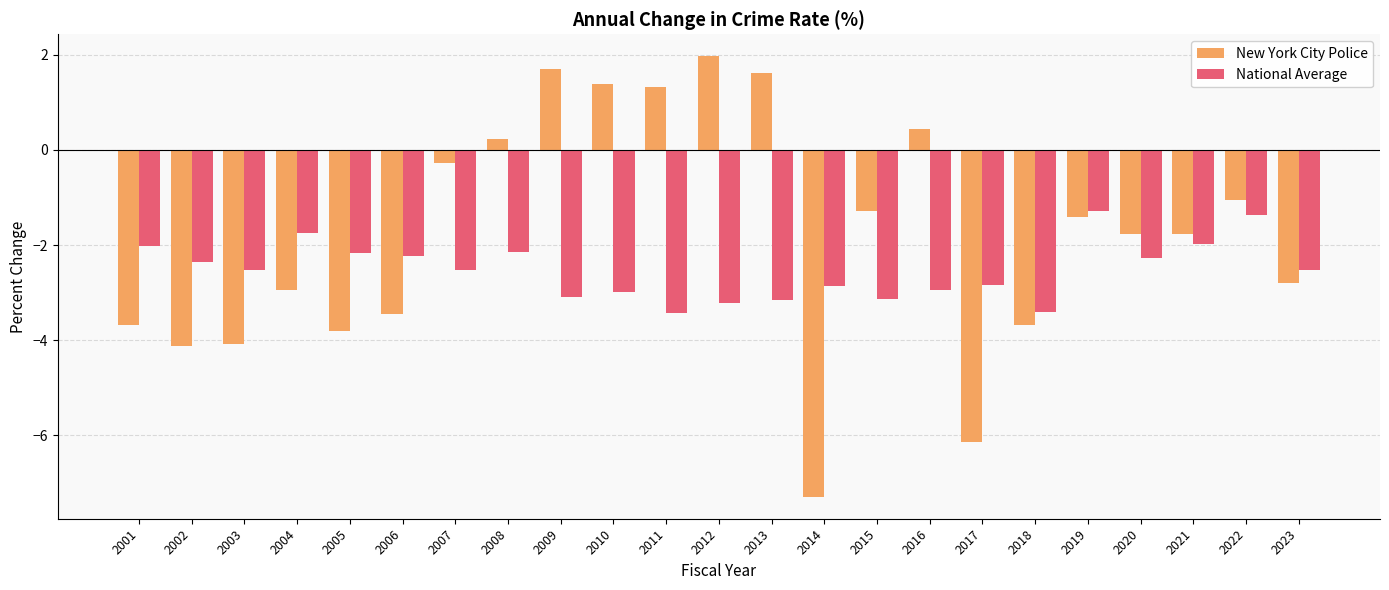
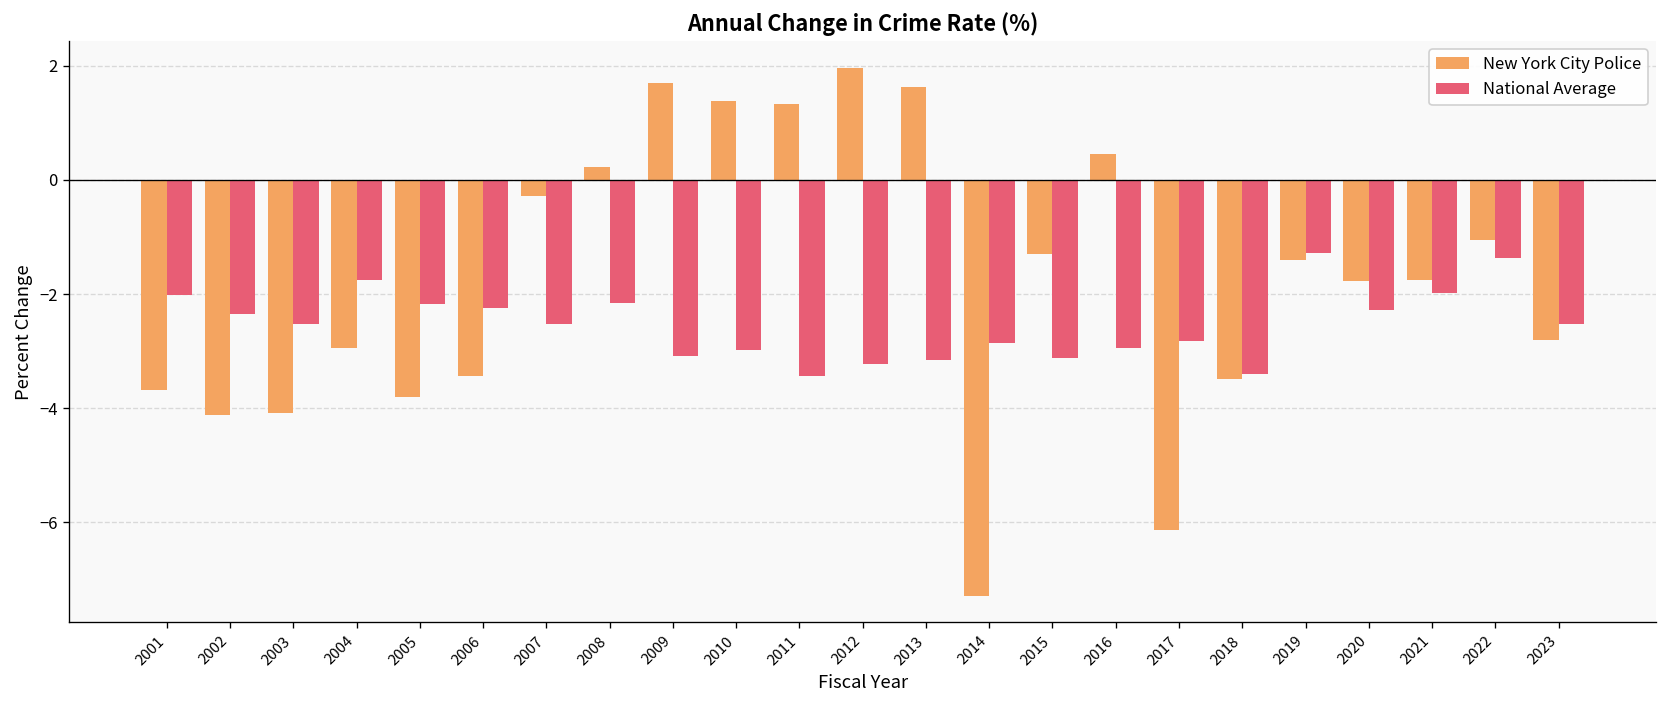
New York City Police, 2018: -3.7 -> -3.5
